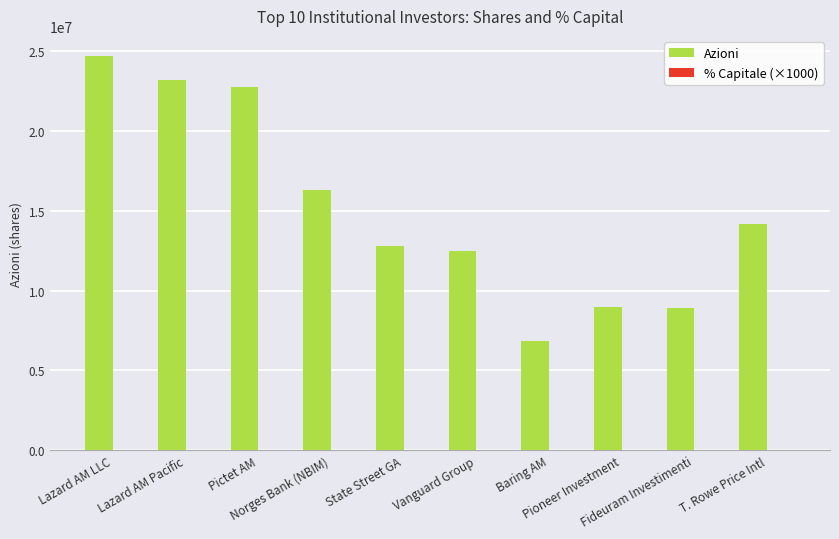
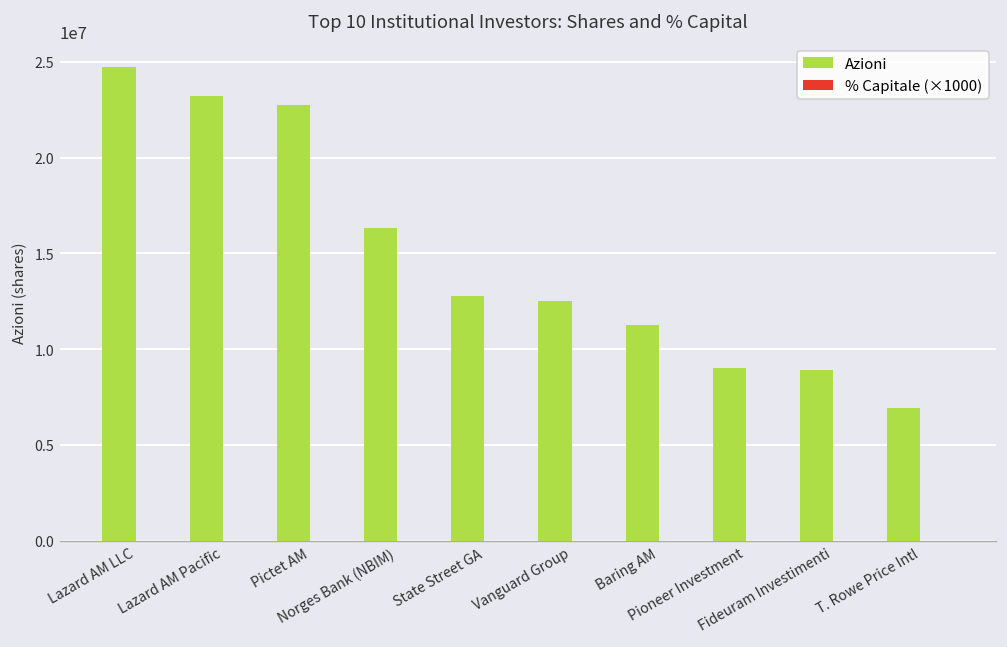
Azioni, Baring AM: 6900000 -> 11300000
Azioni, T. Rowe Price Intl: 14200000 -> 6900000
